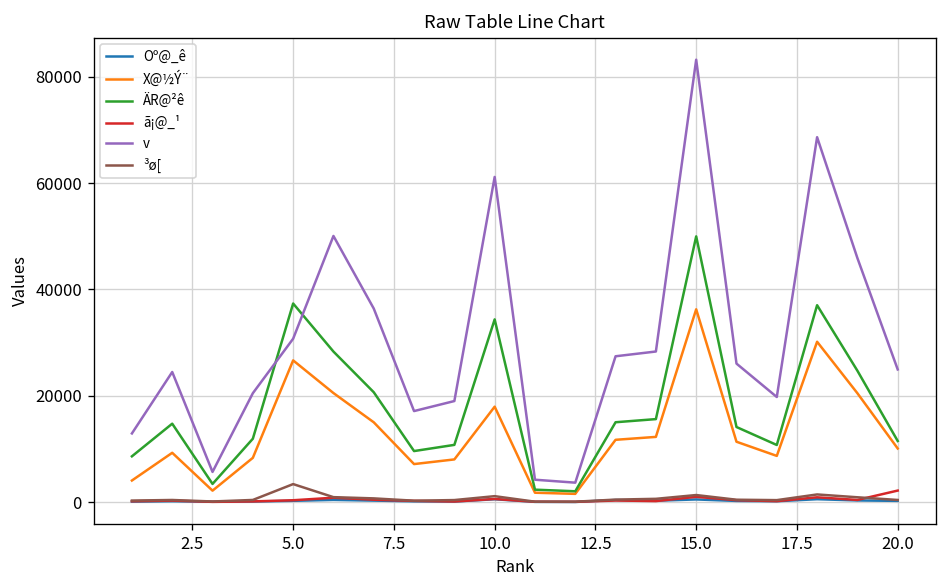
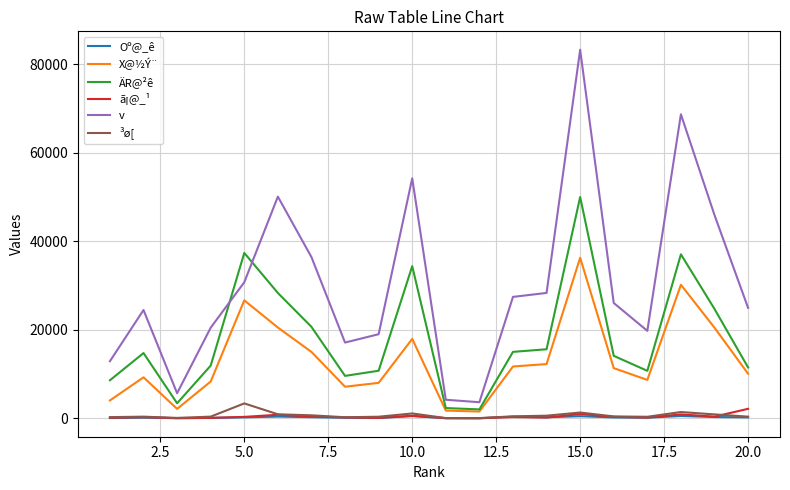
v, 10.0: 61000 -> 54000
